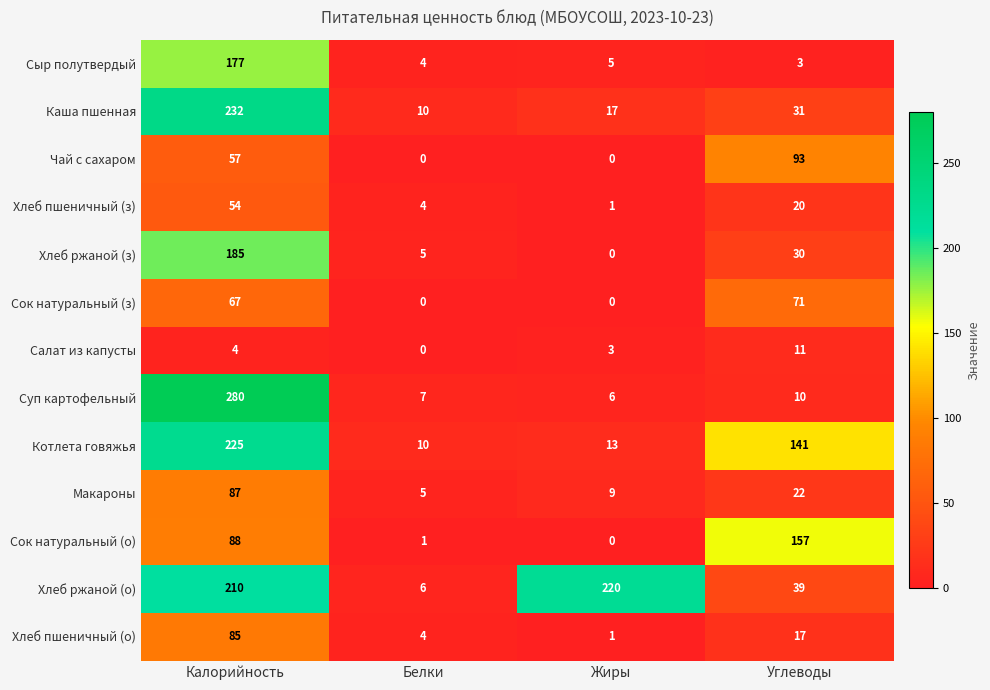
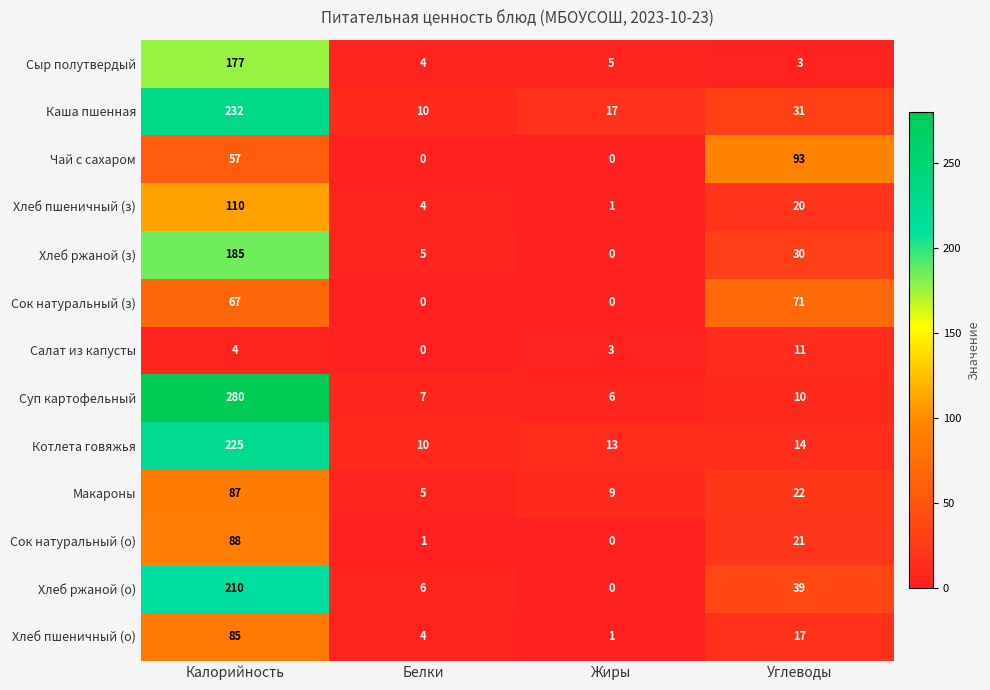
Хлеб пшеничный (з), Калорийность: 54 -> 110
Котлета говяжья, Углеводы: 141 -> 14
Сок натуральный (о), Углеводы: 157 -> 21
Хлеб ржаной (о), Жиры: 220 -> 0
